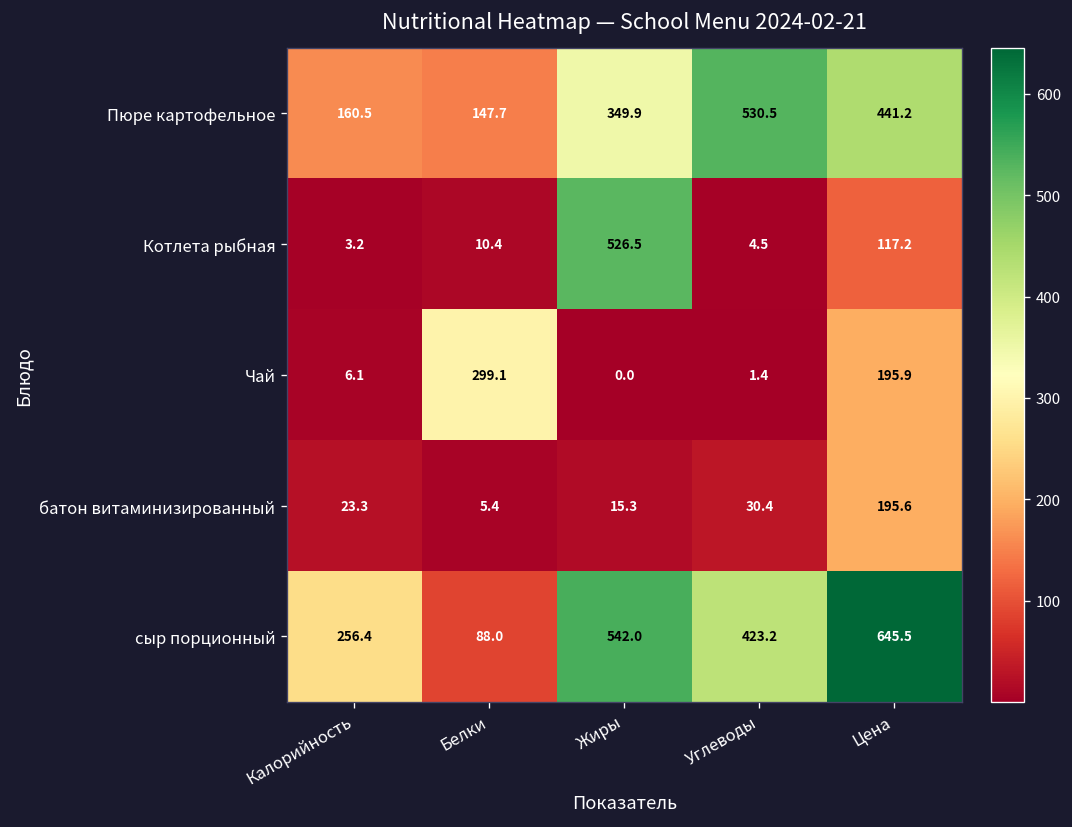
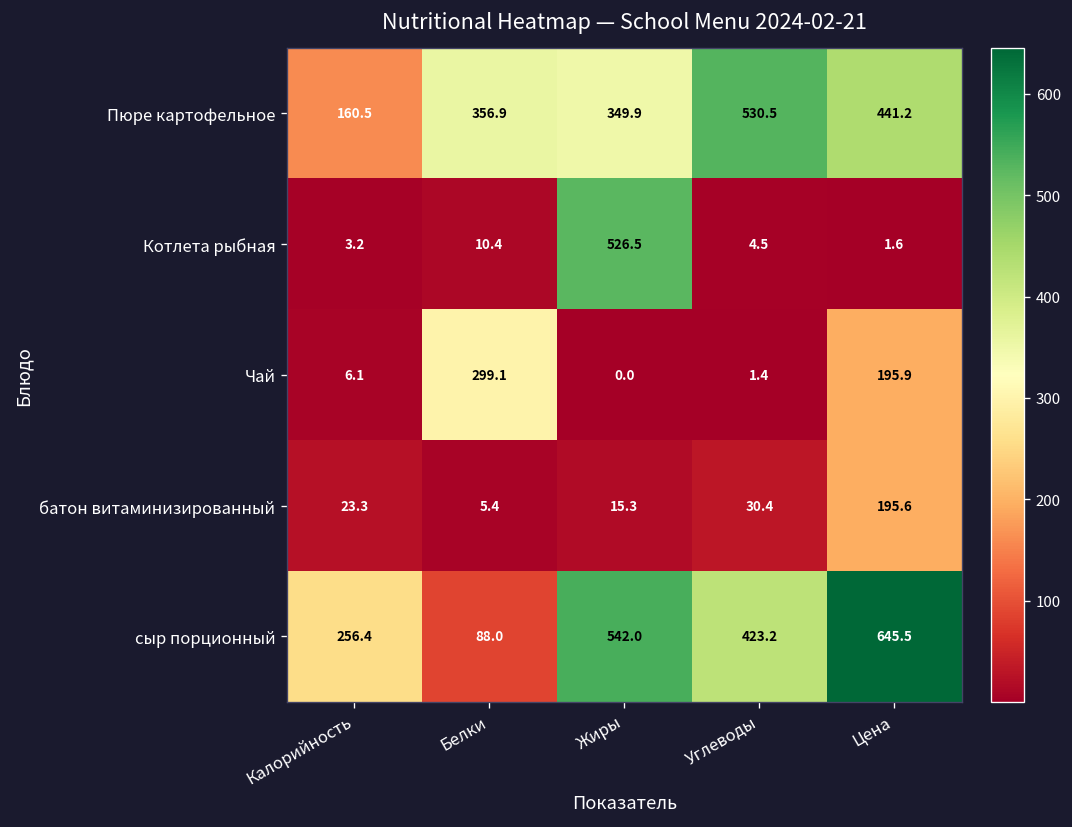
Пюре картофельное, Белки: 147.7 -> 356.9
Котлета рыбная, Цена: 117.2 -> 1.6
